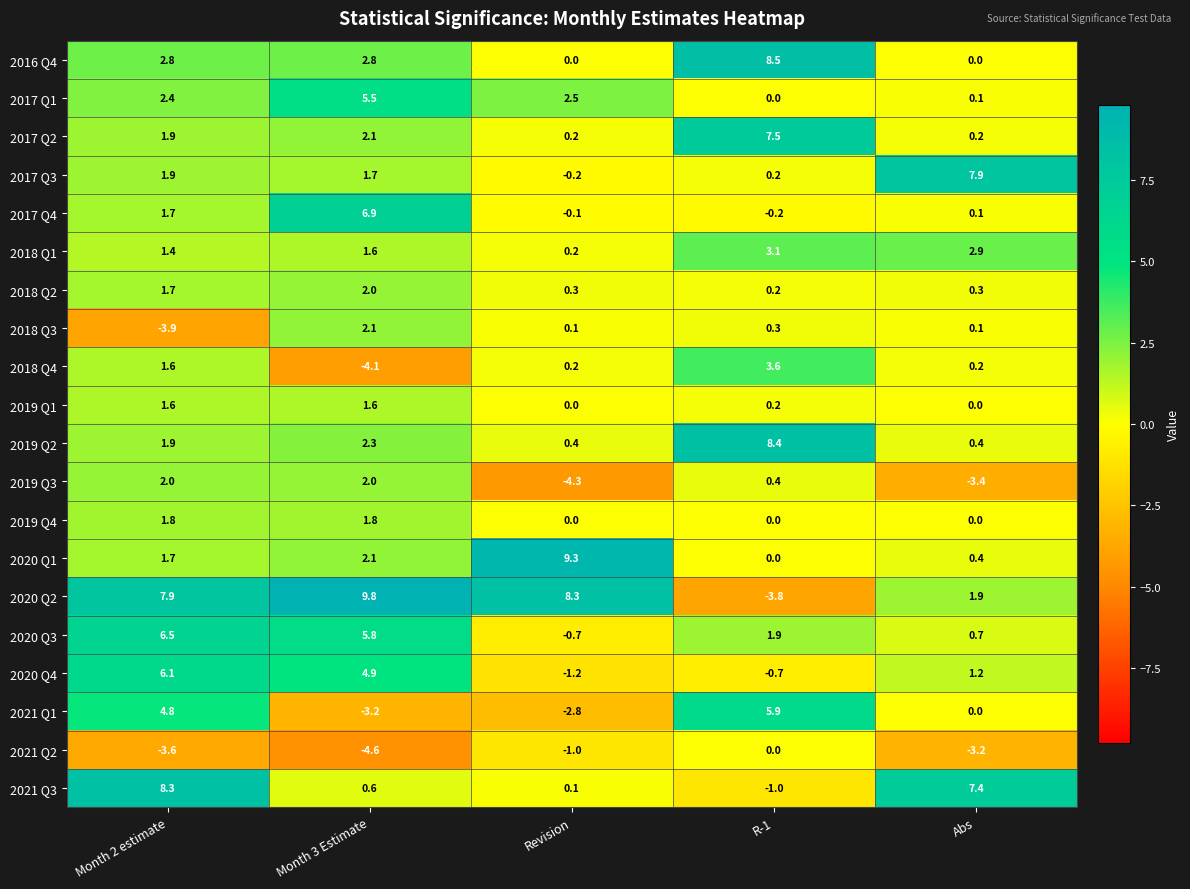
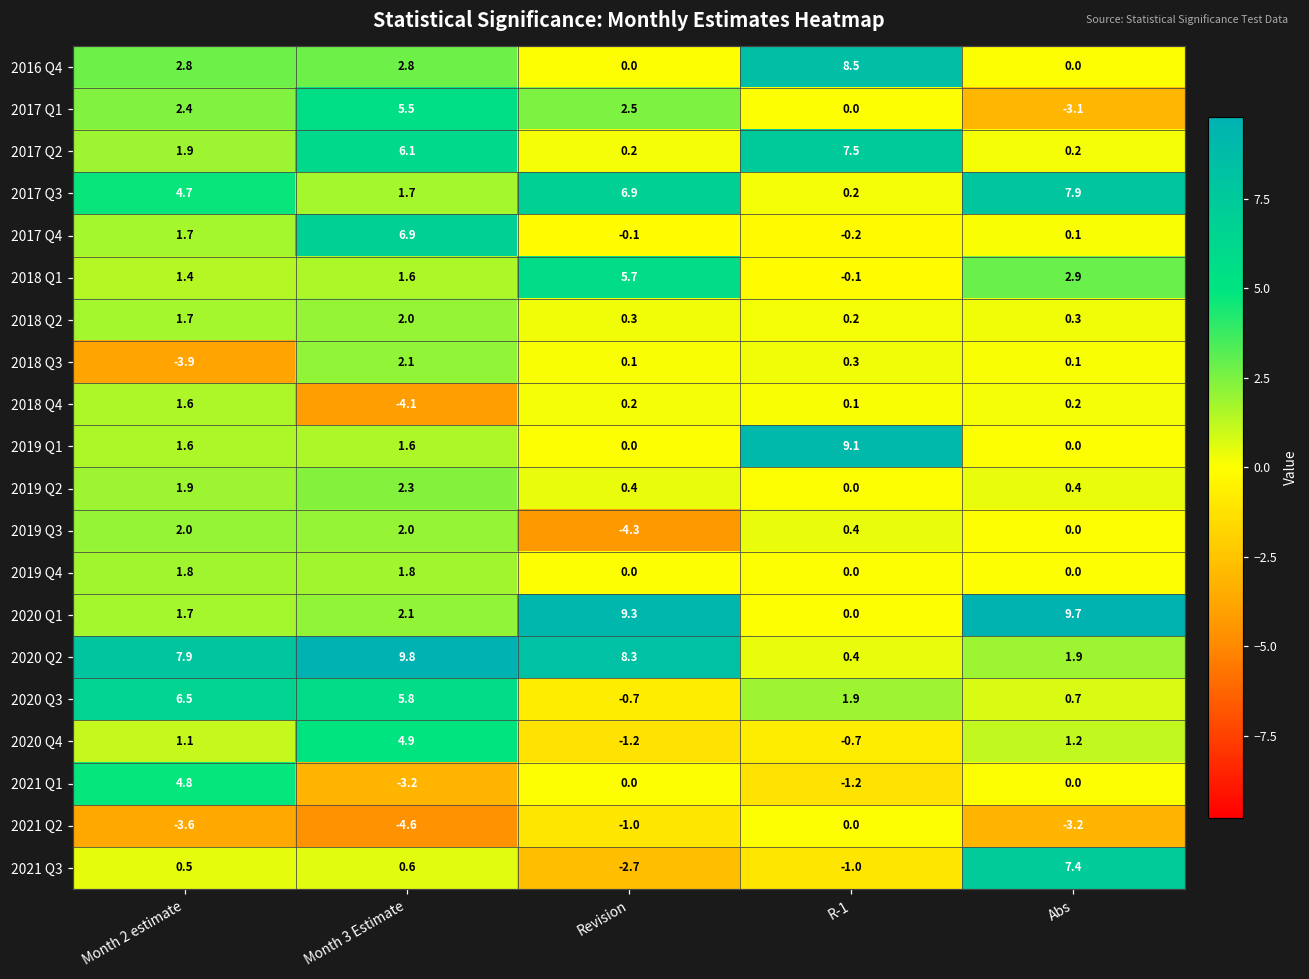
2017 Q1, Abs: 0.1 -> -3.1
2017 Q2, Month 3 Estimate: 2.1 -> 6.1
2017 Q3, Month 2 estimate: 1.9 -> 4.7
2017 Q3, Revision: -0.2 -> 6.9
2018 Q1, Revision: 0.2 -> 5.7
2018 Q1, R-1: 3.1 -> -0.1
2018 Q4, R-1: 3.6 -> 0.1
2019 Q1, R-1: 0.2 -> 9.1
2019 Q2, R-1: 8.4 -> 0.0
2019 Q3, Abs: -3.4 -> 0.0
2020 Q1, Abs: 0.4 -> 9.7
2020 Q2, R-1: -3.8 -> 0.4
2020 Q4, Month 2 estimate: 6.1 -> 1.1
2021 Q1, Revision: -2.8 -> 0.0
2021 Q1, R-1: 5.9 -> -1.2
2021 Q3, Month 2 estimate: 8.3 -> 0.5
2021 Q3, Revision: 0.1 -> -2.7
